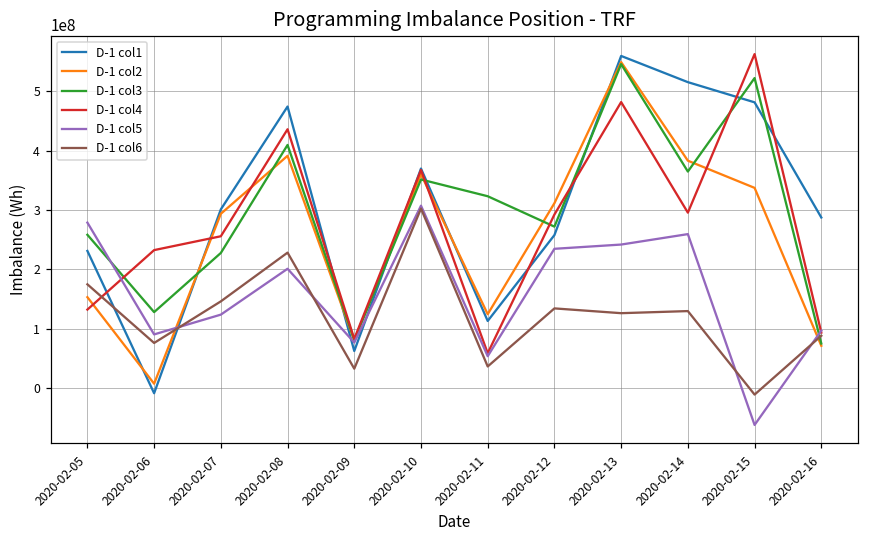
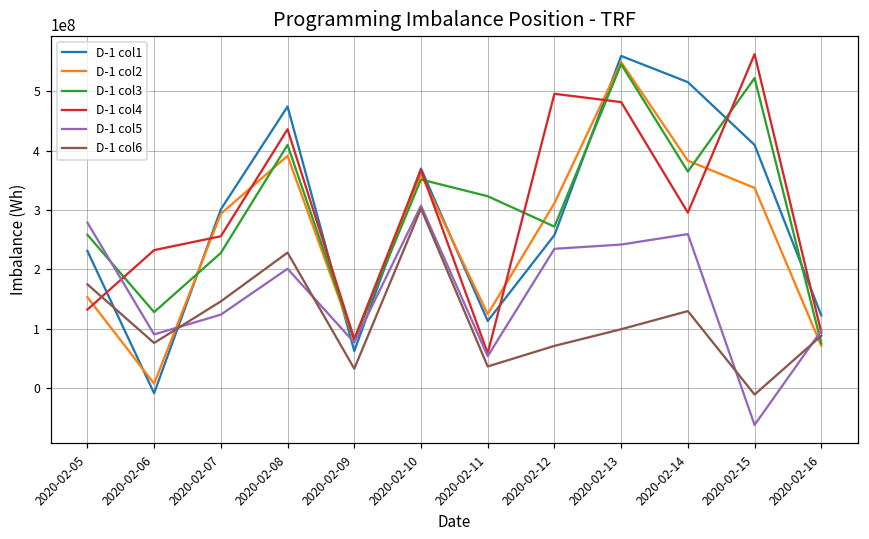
D-1 col4, 2020-02-12: 290000000 -> 500000000
D-1 col6, 2020-02-12: 130000000 -> 70000000
D-1 col6, 2020-02-13: 130000000 -> 100000000
D-1 col1, 2020-02-15: 480000000 -> 410000000
D-1 col1, 2020-02-16: 290000000 -> 120000000
